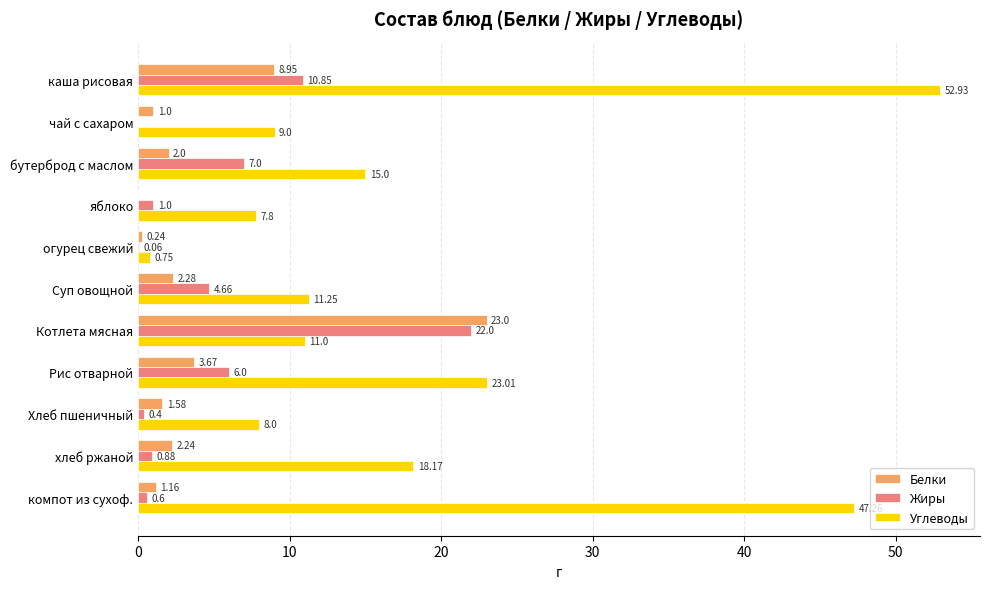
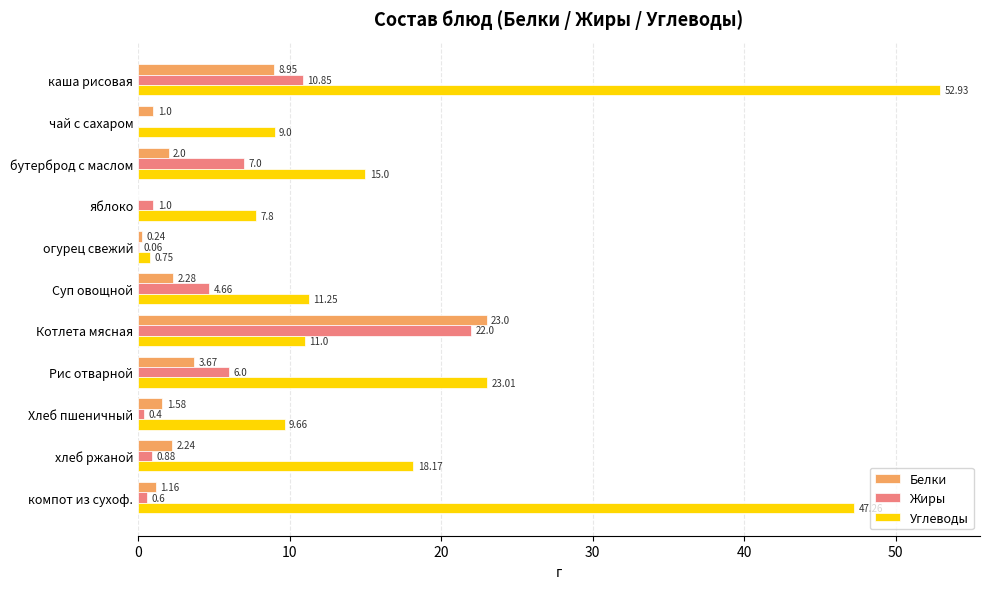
Углеводы, Хлеб пшеничный: 8.0 -> 9.66
